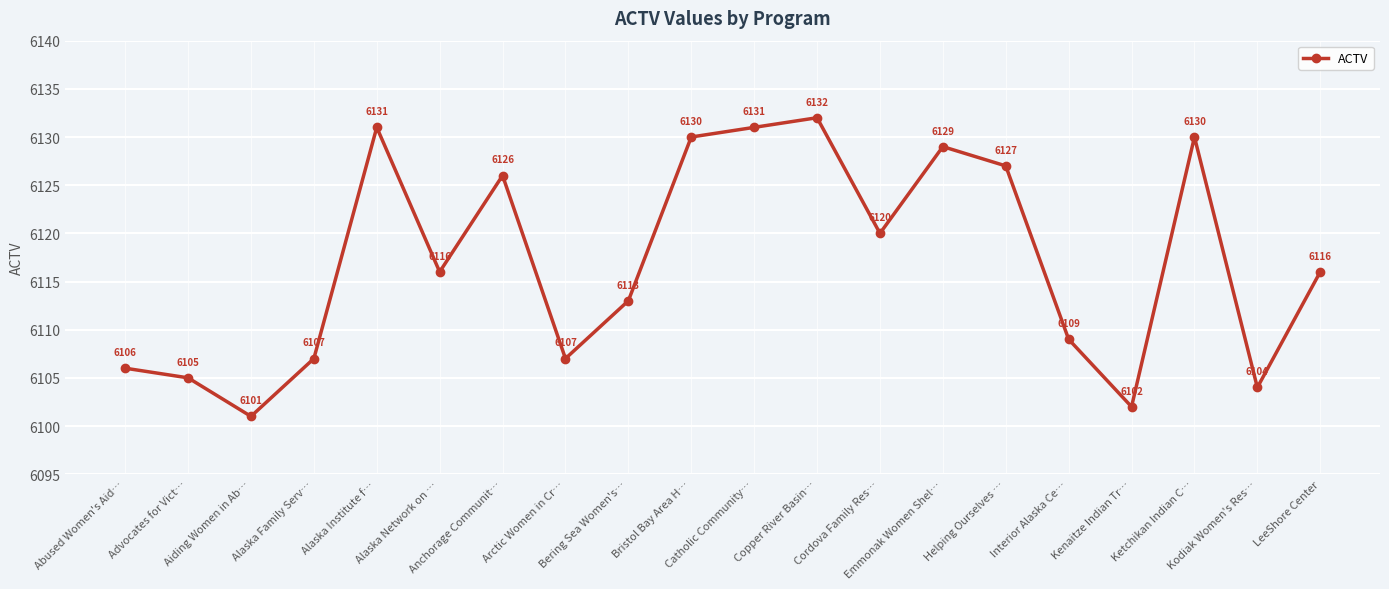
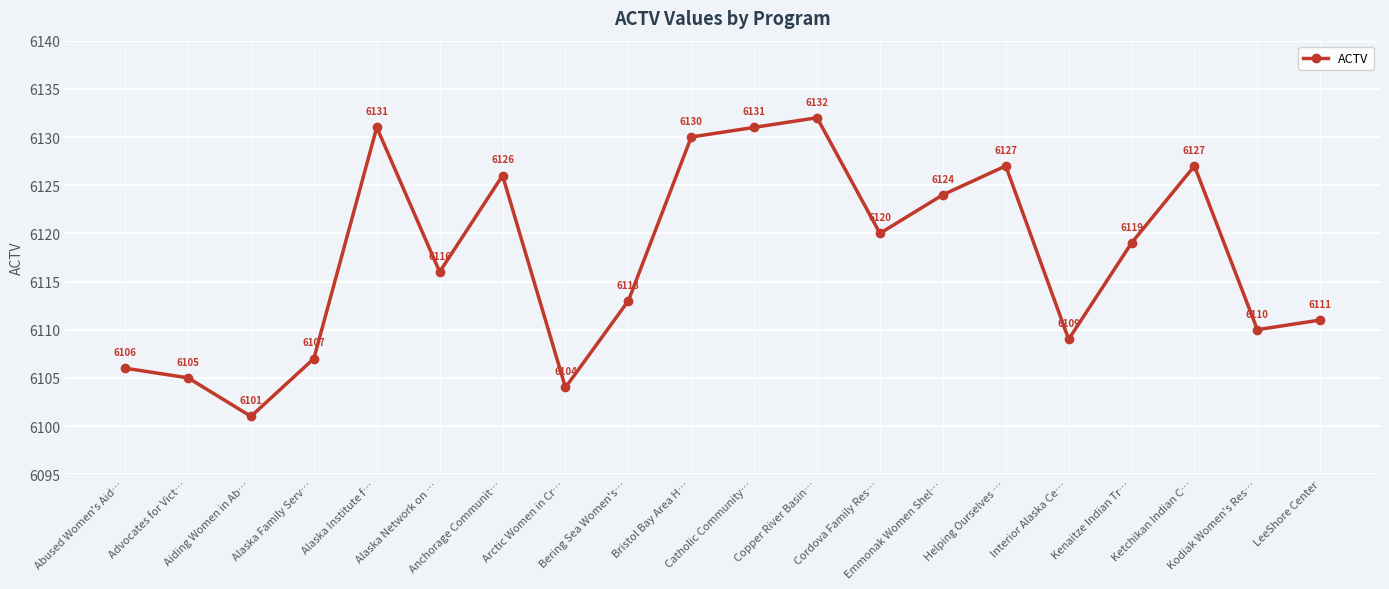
Arctic Women in Cr…: 6107 -> 6104
Emmonak Women Shel…: 6129 -> 6124
Kenaitze Indian Tr…: 6102 -> 6119
Ketchikan Indian C…: 6130 -> 6127
Kodiak Women's Res…: 6104 -> 6110
LeeShore Center: 6116 -> 6111
